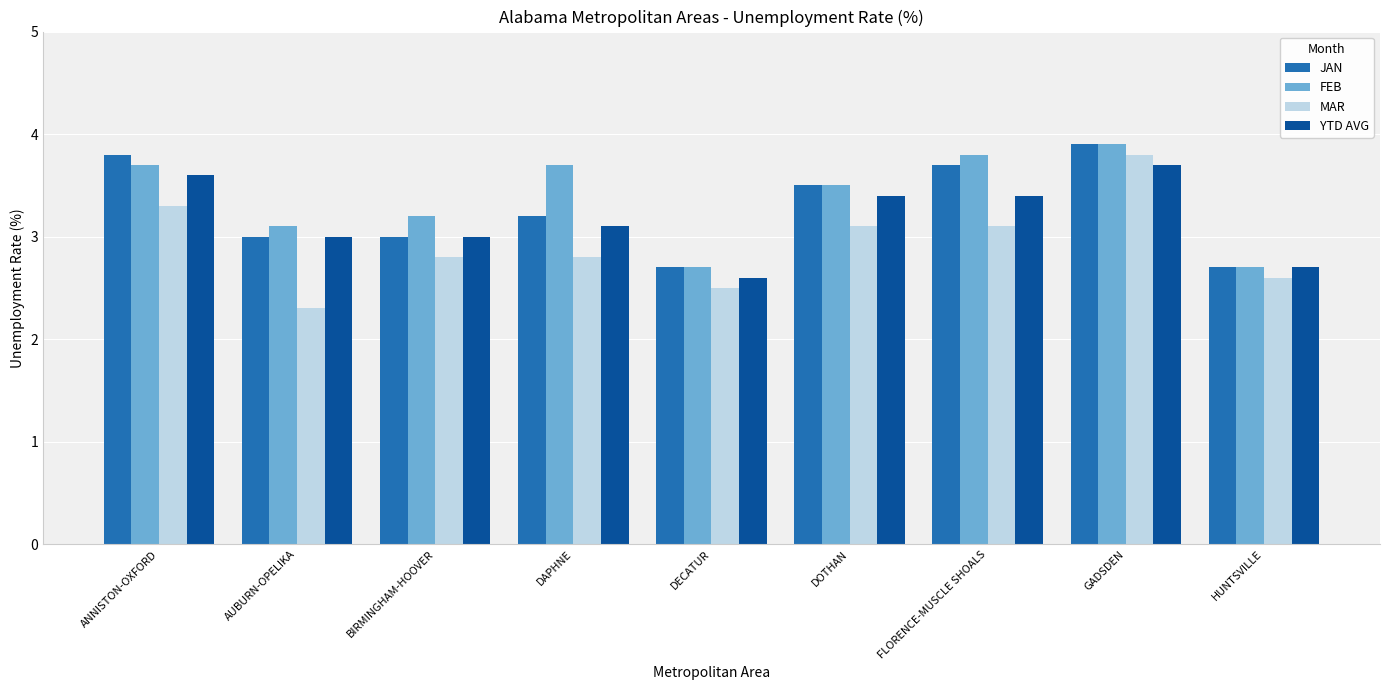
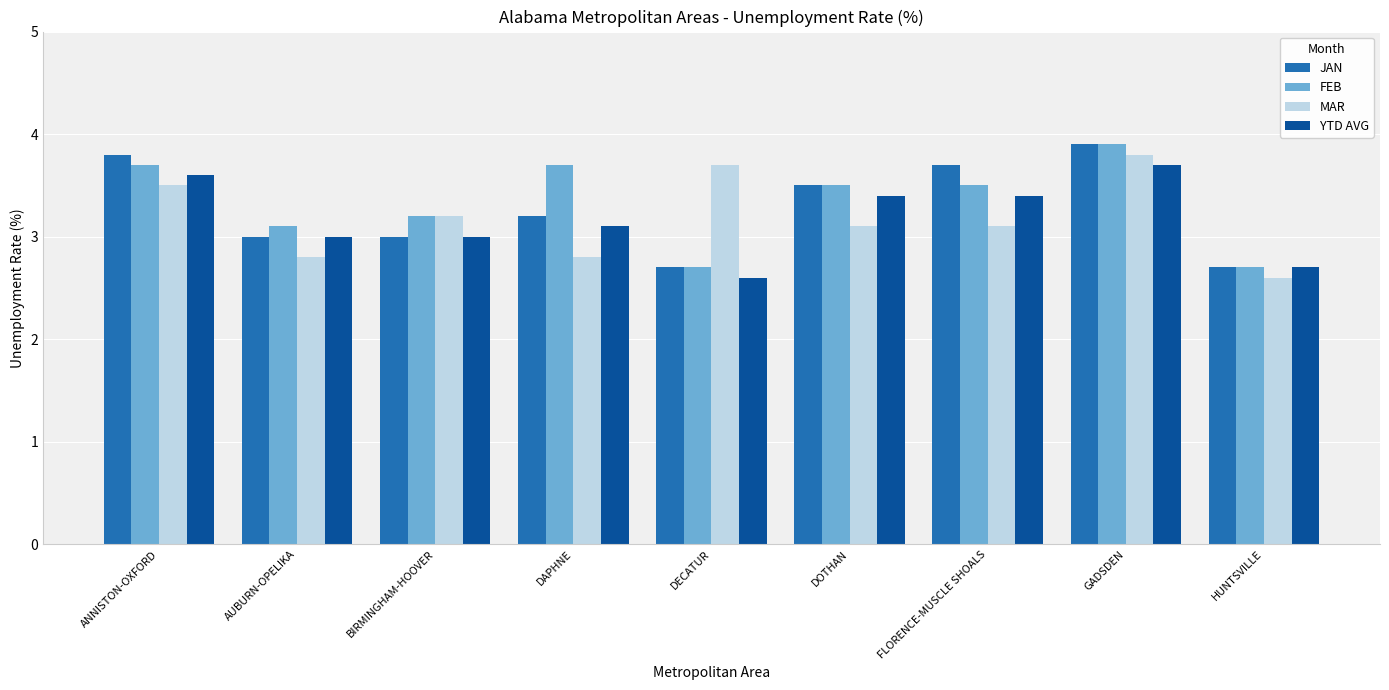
MAR, ANNISTON-OXFORD: 3.3 -> 3.5
MAR, AUBURN-OPELIKA: 2.3 -> 2.8
MAR, BIRMINGHAM-HOOVER: 2.8 -> 3.2
MAR, DECATUR: 2.5 -> 3.7
FEB, FLORENCE-MUSCLE SHOALS: 3.8 -> 3.5
